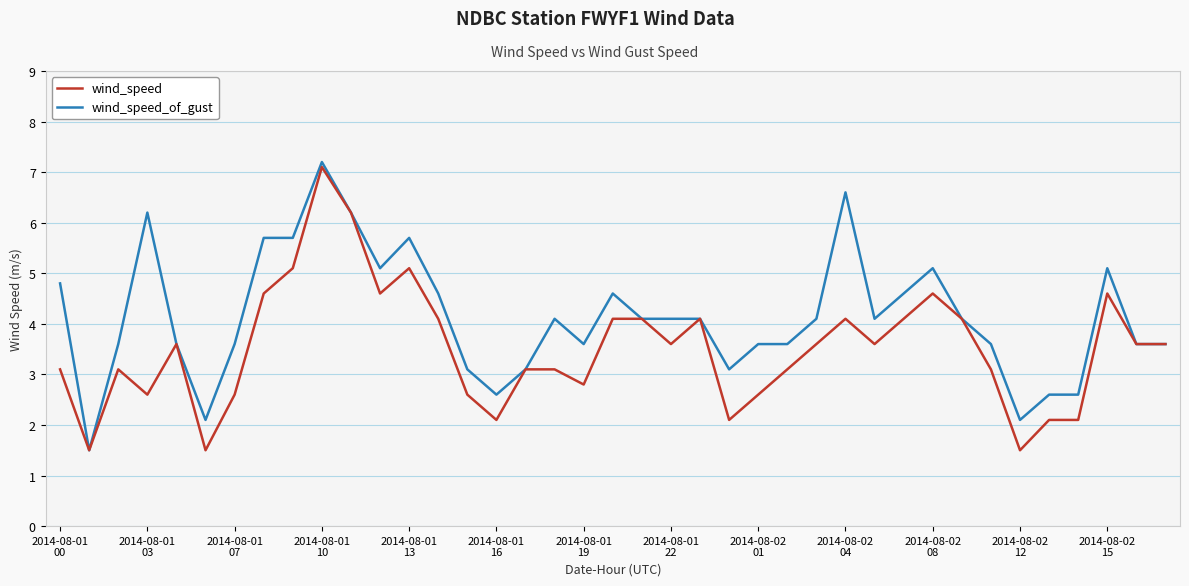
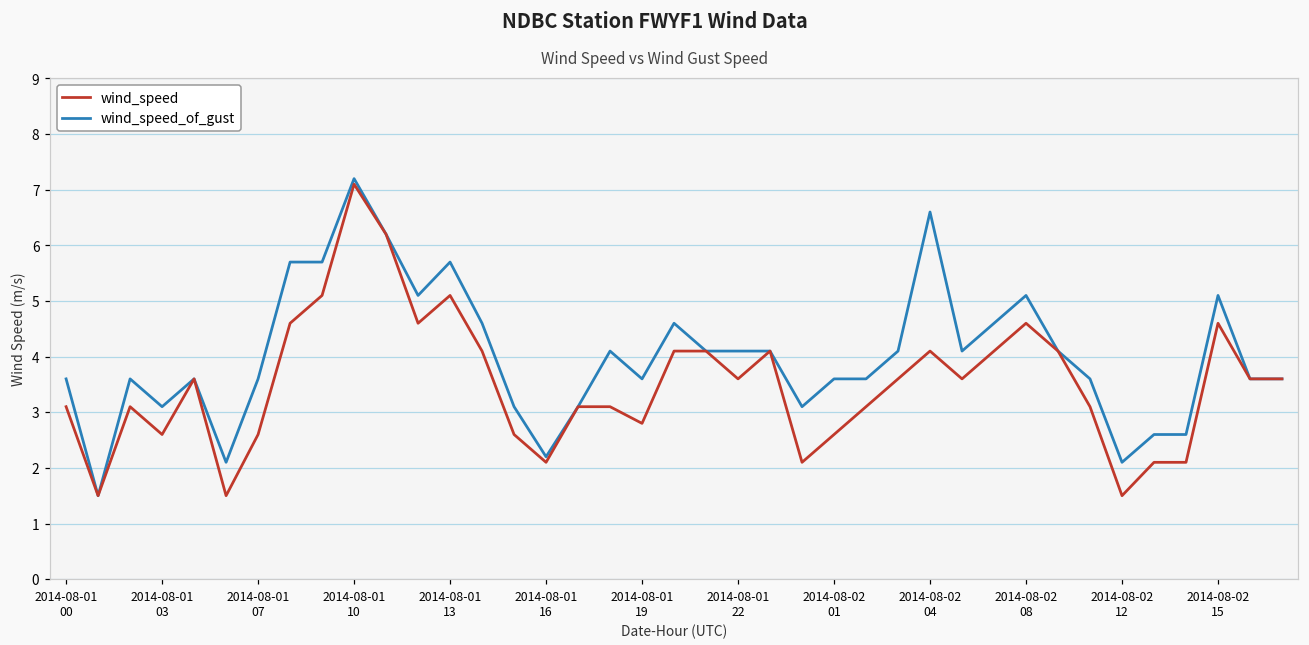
wind_speed_of_gust, 2014-08-01 00: 4.8 -> 3.6
wind_speed_of_gust, 2014-08-01 03: 6.2 -> 3.1
wind_speed_of_gust, 2014-08-01 16: 2.6 -> 2.2
